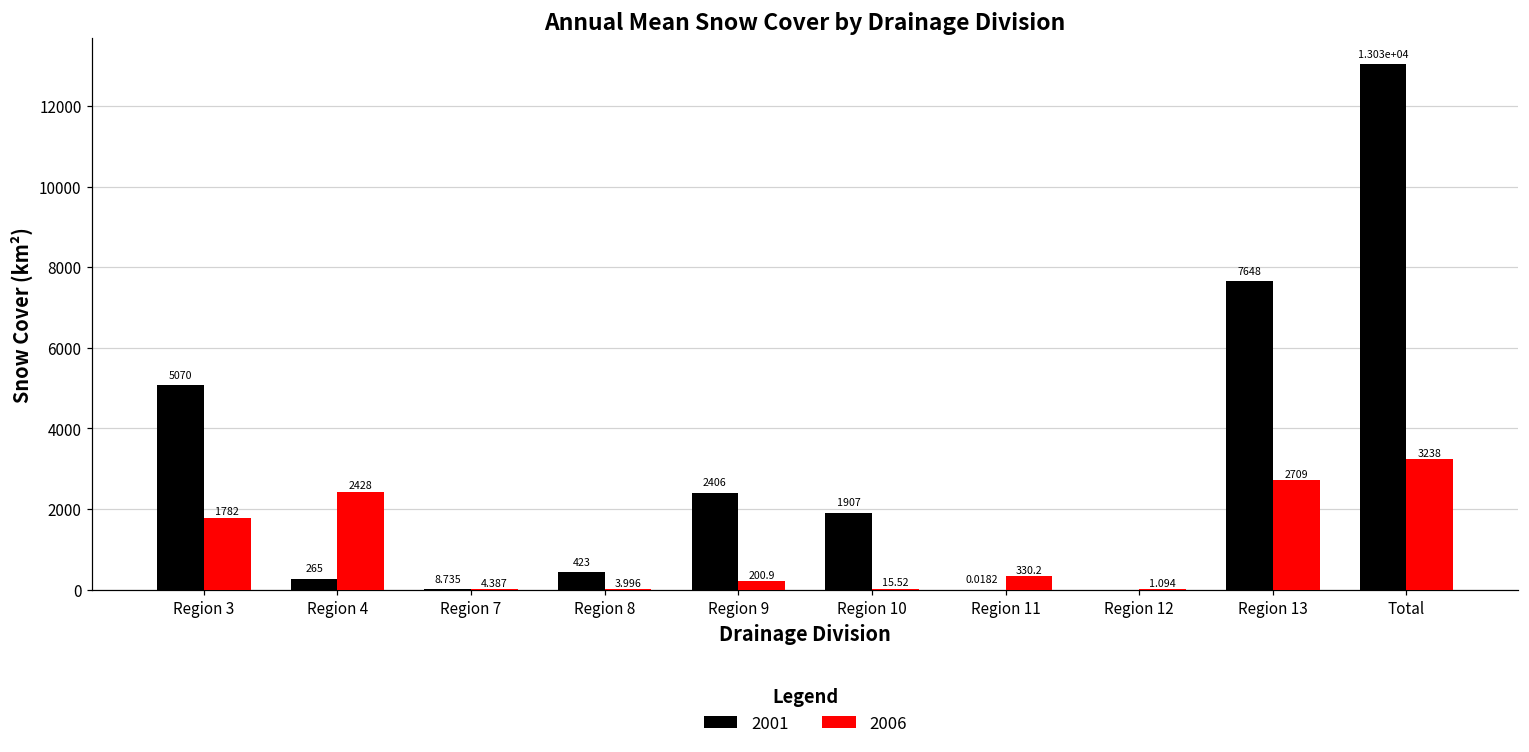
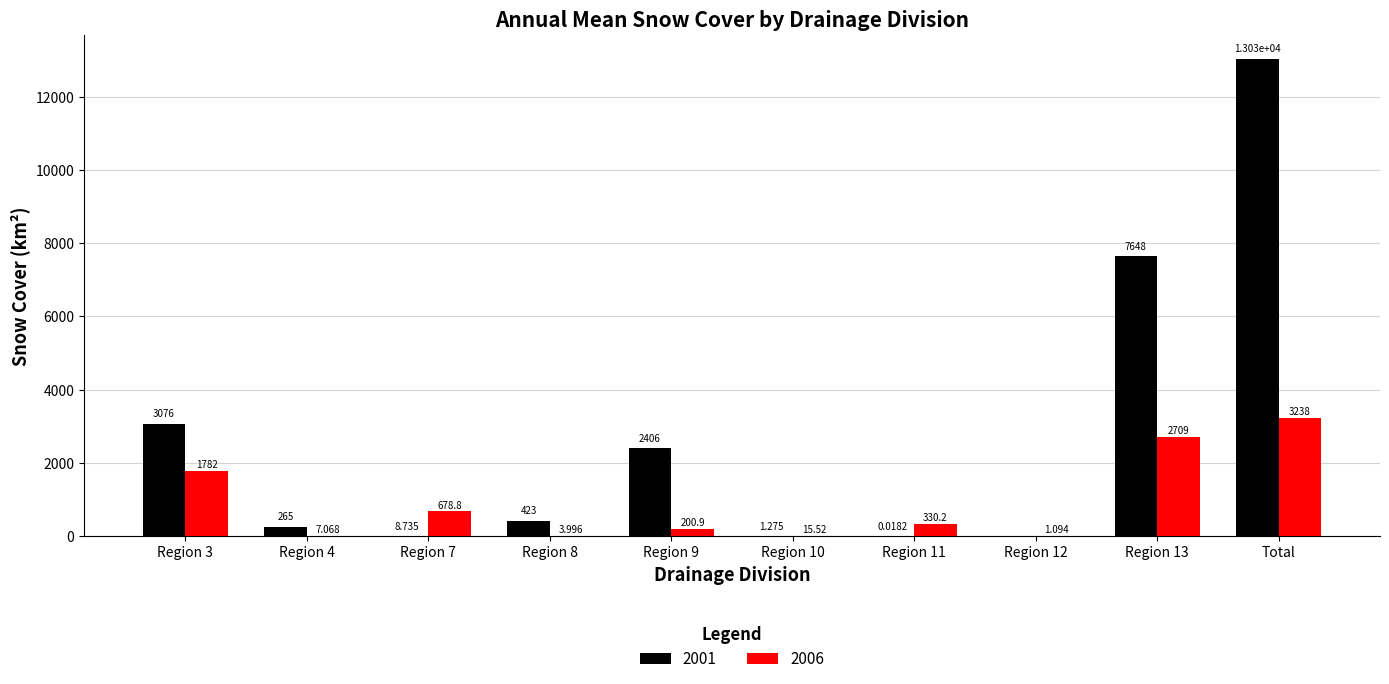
2001, Region 3: 5070 -> 3076
2006, Region 4: 2428 -> 7.068
2006, Region 7: 4.387 -> 678.8
2001, Region 10: 1907 -> 1.275
